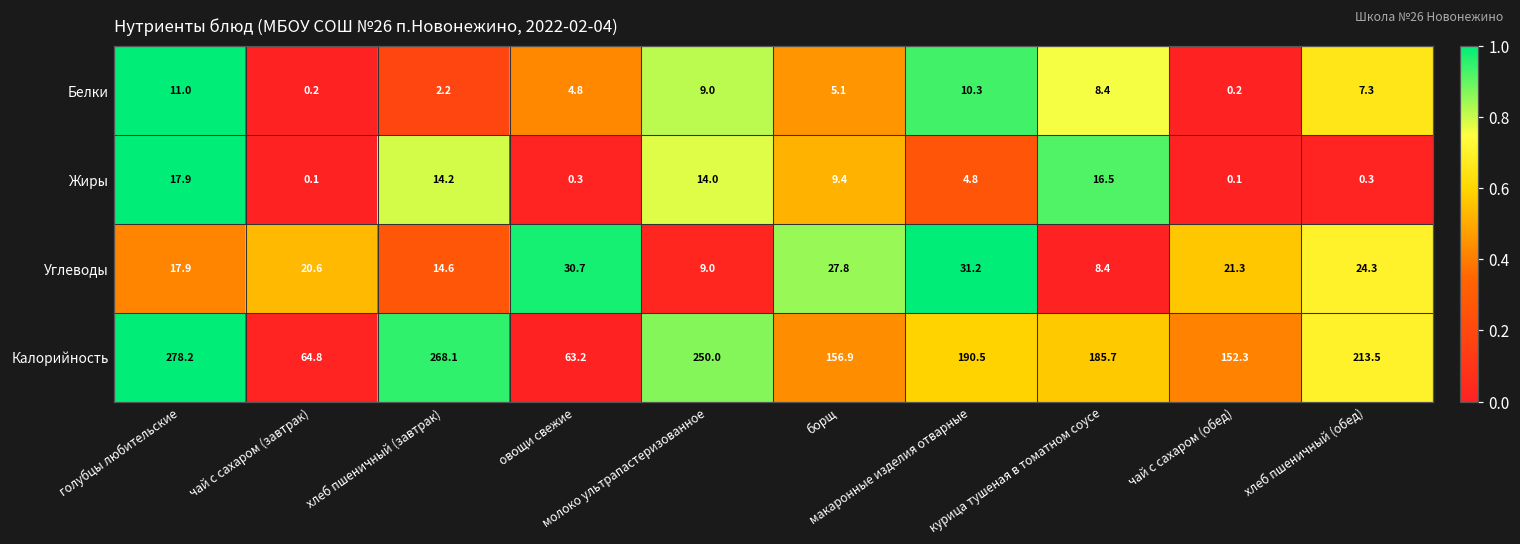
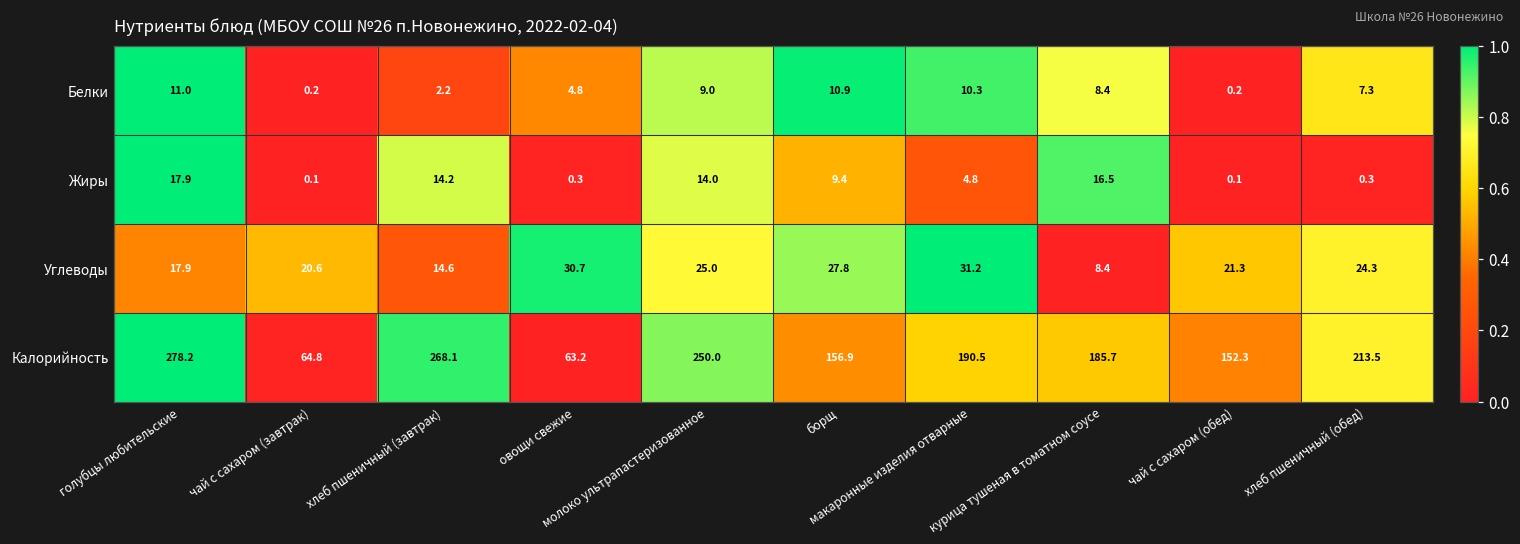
Белки, борщ: 5.1 -> 10.9
Углеводы, молоко ультрапастеризованное: 9.0 -> 25.0
